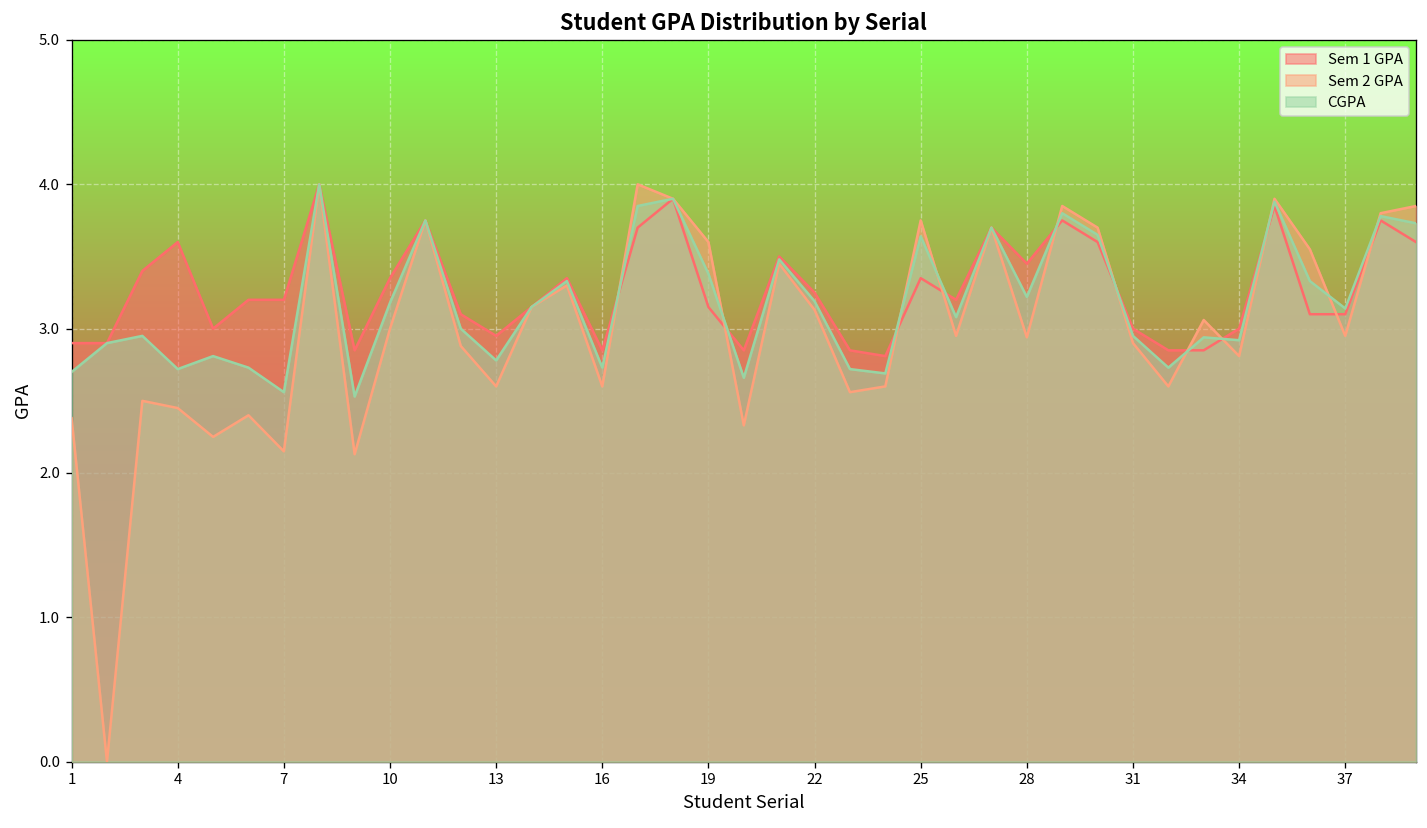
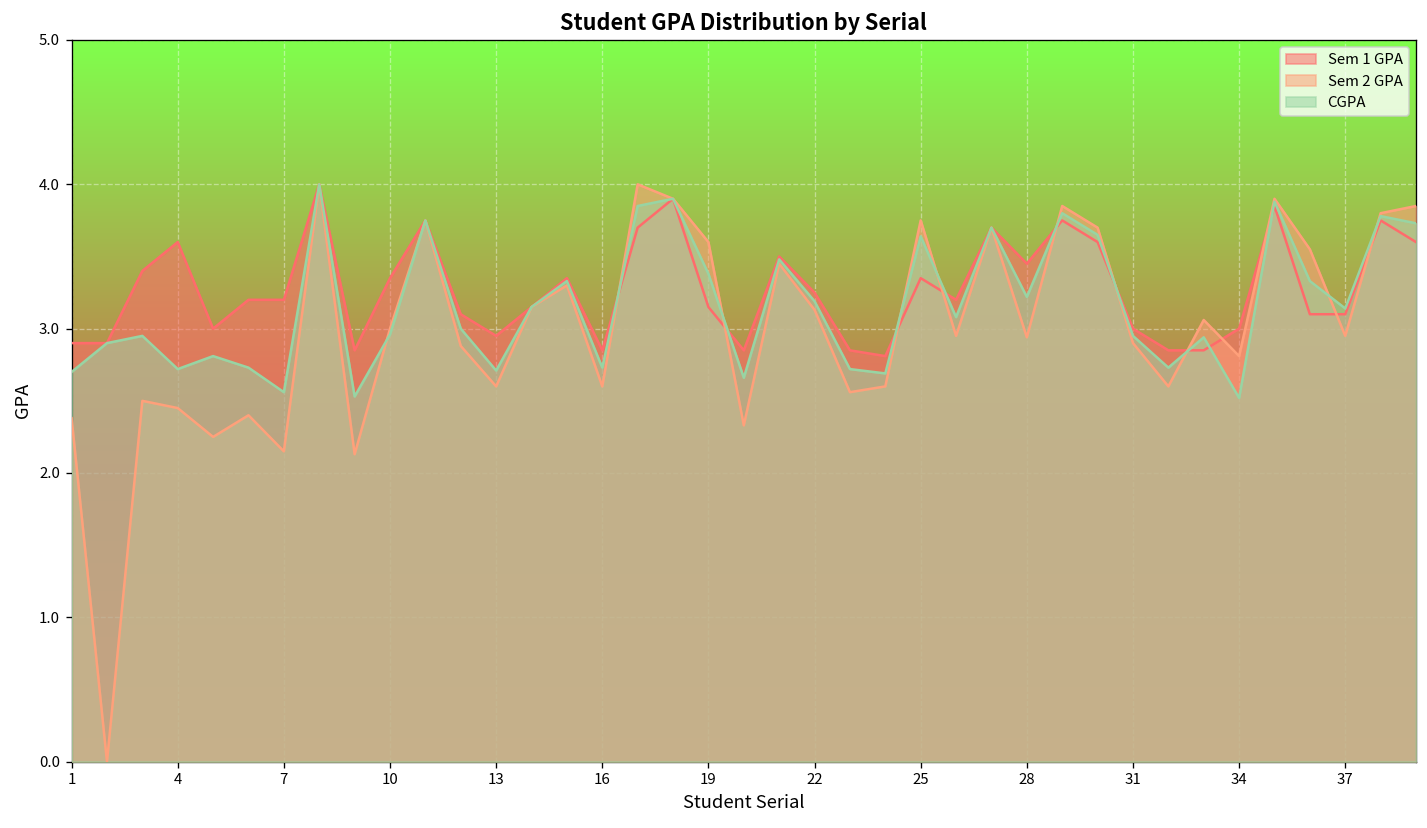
CGPA, 10: 3.18 -> 2.96
CGPA, 13: 2.78 -> 2.71
CGPA, 34: 2.92 -> 2.52
